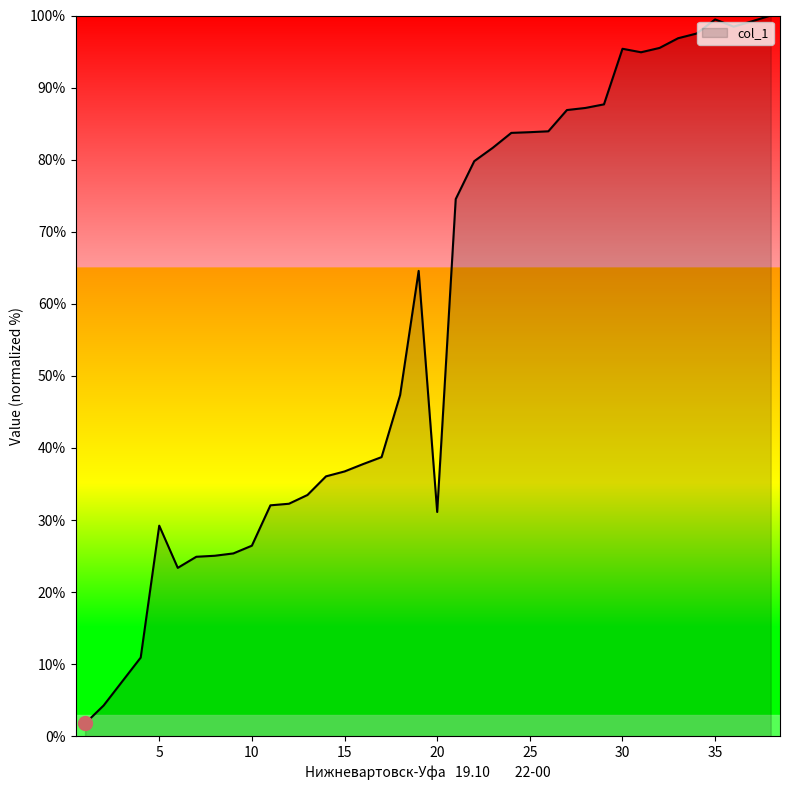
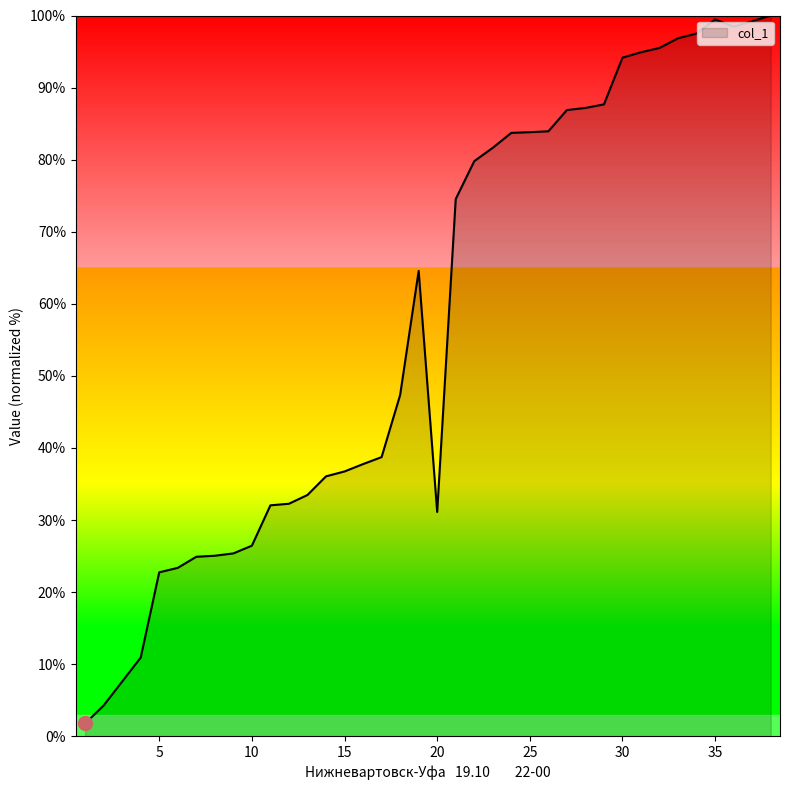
col_1, 5: 29% -> 23%
col_1, 30: 95% -> 94%
